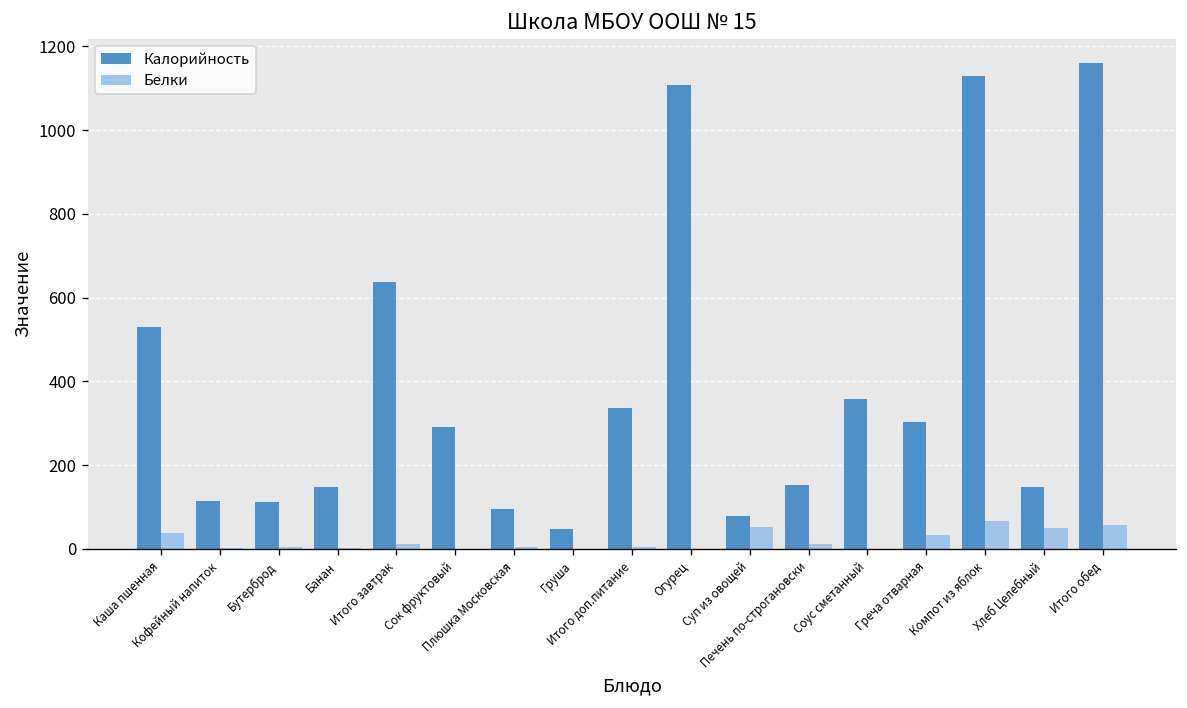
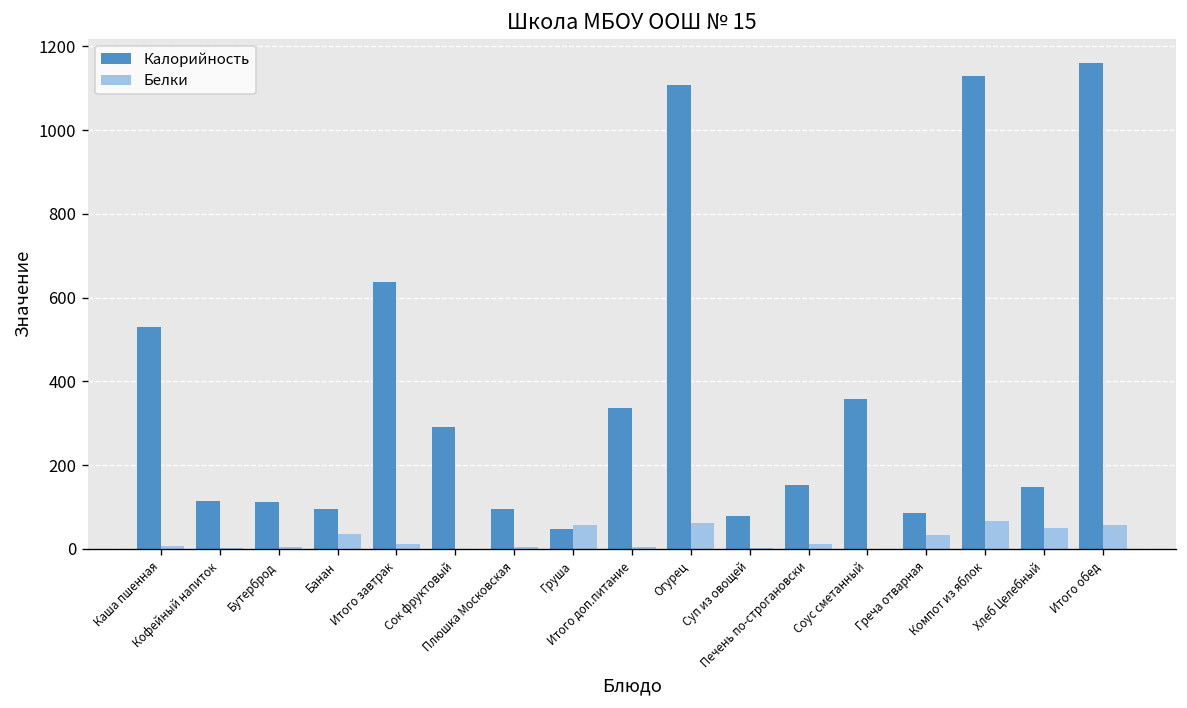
Белки, Каша пшенная: 40 -> 10
Калорийность, Банан: 150 -> 100
Белки, Банан: 0 -> 40
Белки, Груша: 0 -> 60
Белки, Огурец: 0 -> 60
Белки, Суп из овощей: 50 -> 0
Калорийность, Греча отварная: 300 -> 90
